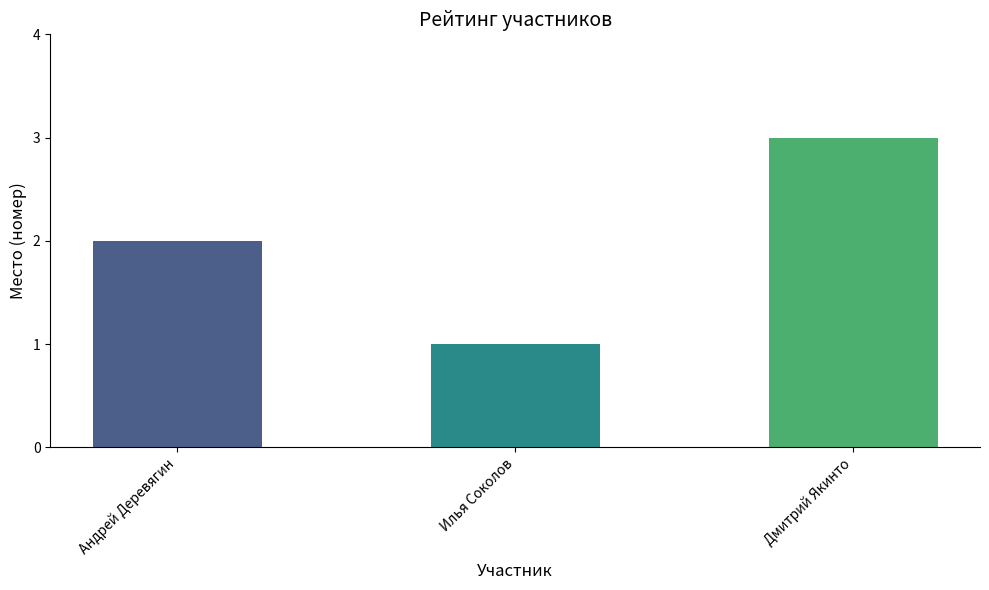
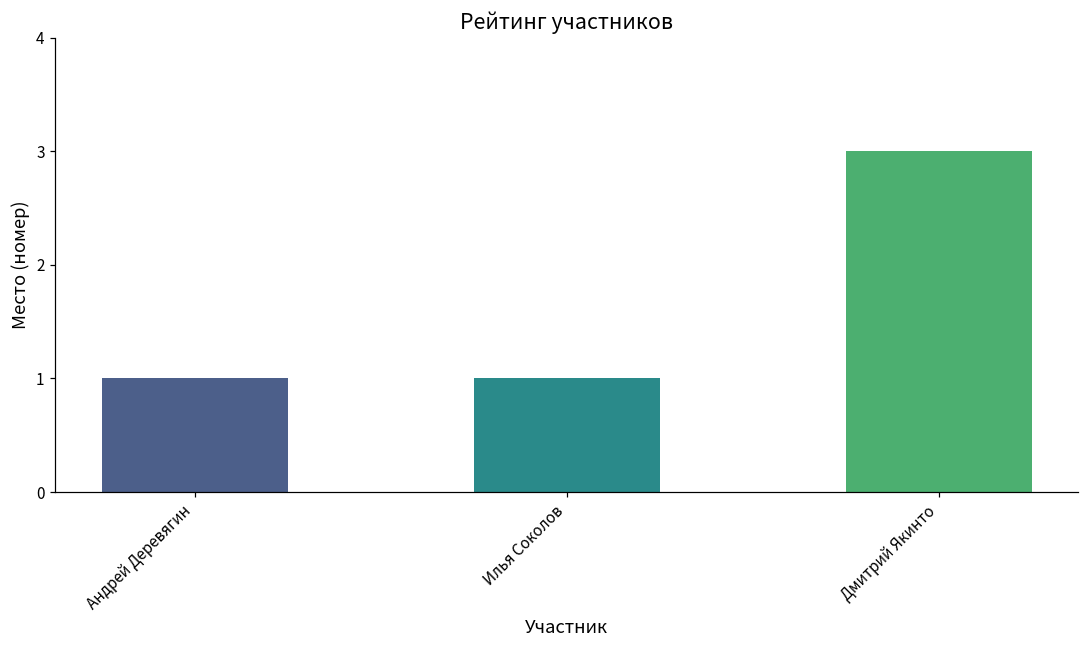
Андрей Деревягин: 2 -> 1
